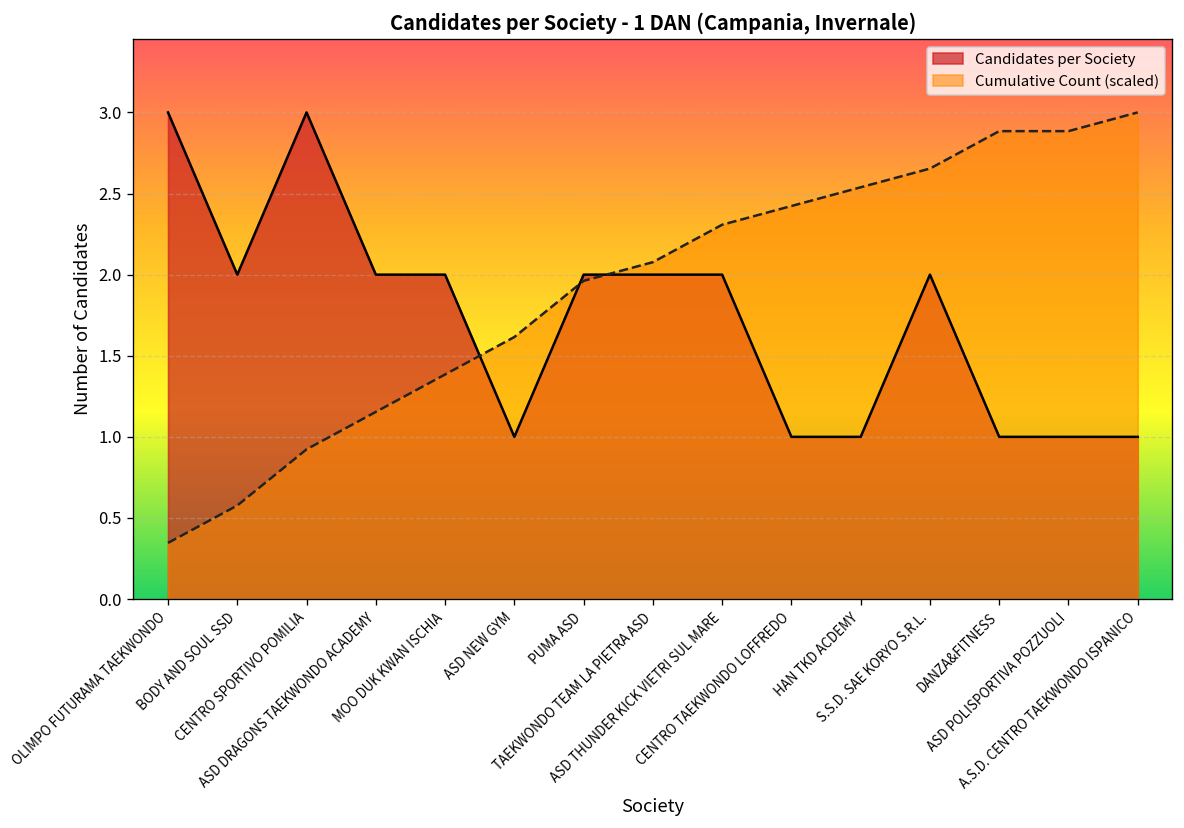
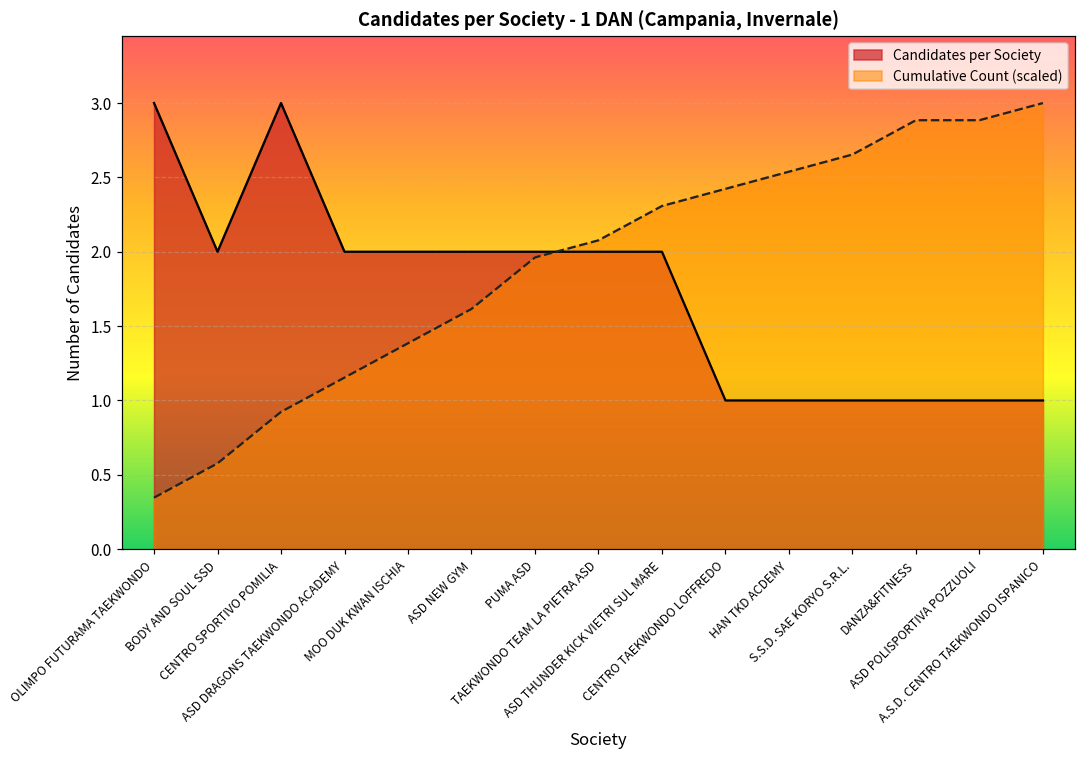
Candidates per Society, ASD NEW GYM: 1 -> 2
Candidates per Society, S.S.D. SAE KORYO S.R.L.: 2 -> 1
